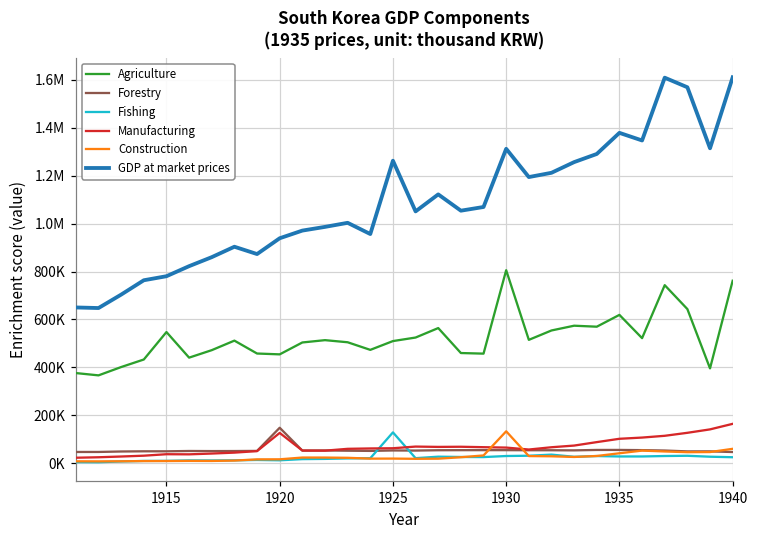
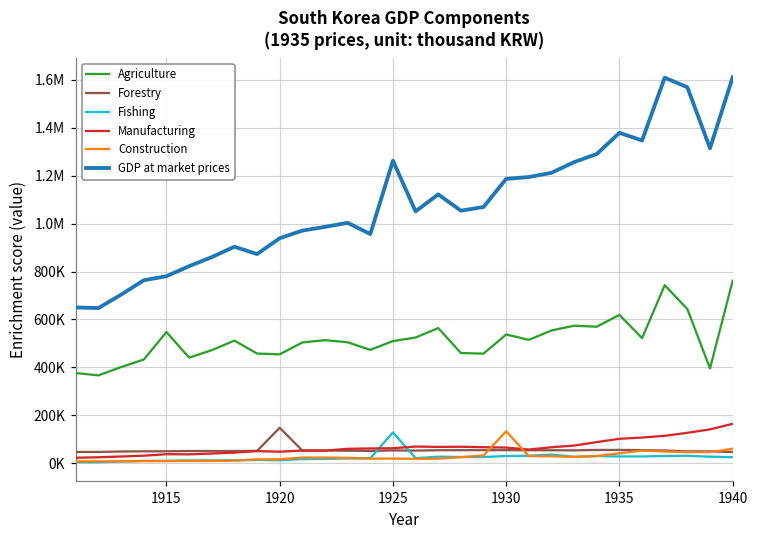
Manufacturing, 1920: 130000 -> 50000
Agriculture, 1930: 810000 -> 540000
GDP at market prices, 1930: 1310000 -> 1190000
